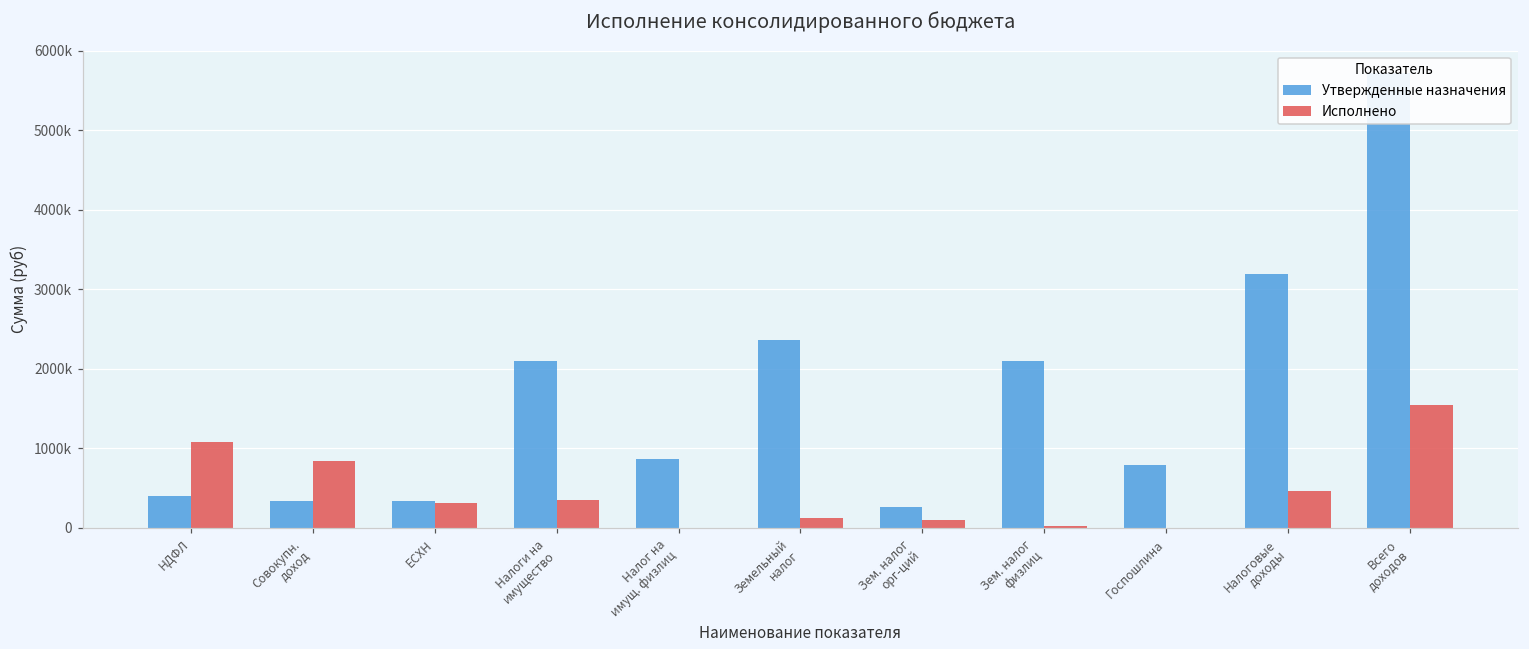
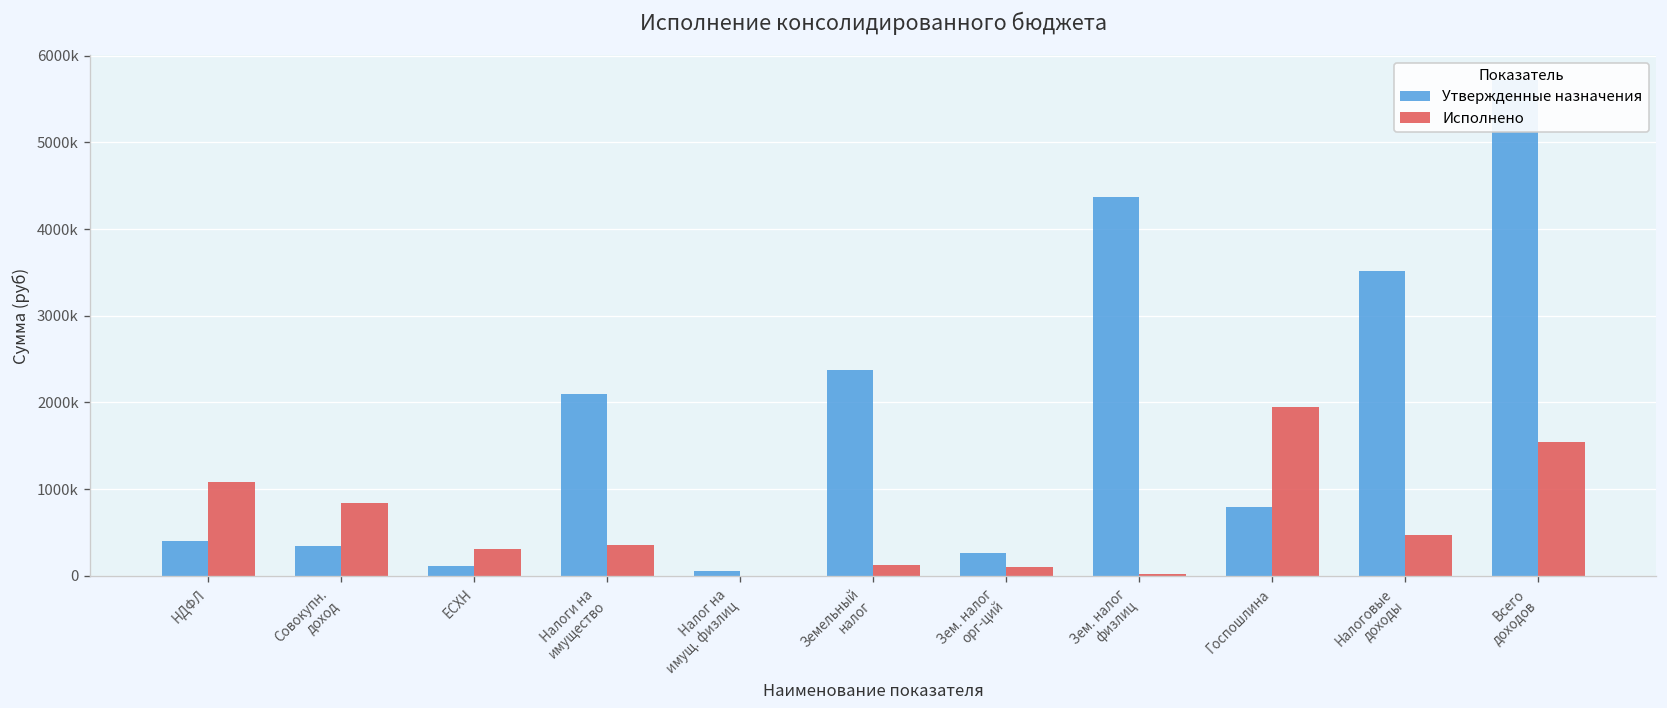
Утвержденные назначения, ЕСХН: 300000 -> 100000
Утвержденные назначения, Налог на имущ. физлиц: 900000 -> 100000
Утвержденные назначения, Зем. налог физлиц: 2100000 -> 4400000
Исполнено, Госпошлина: 0 -> 2000000
Утвержденные назначения, Налоговые доходы: 3200000 -> 3500000
